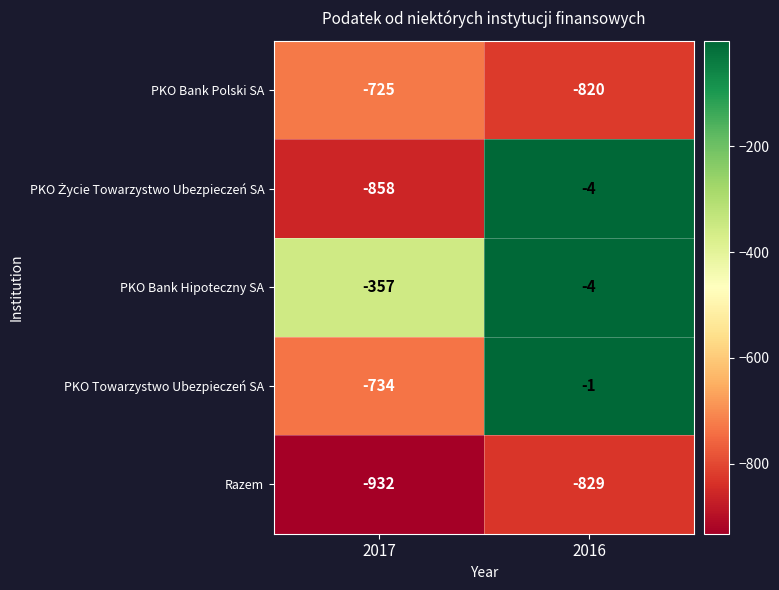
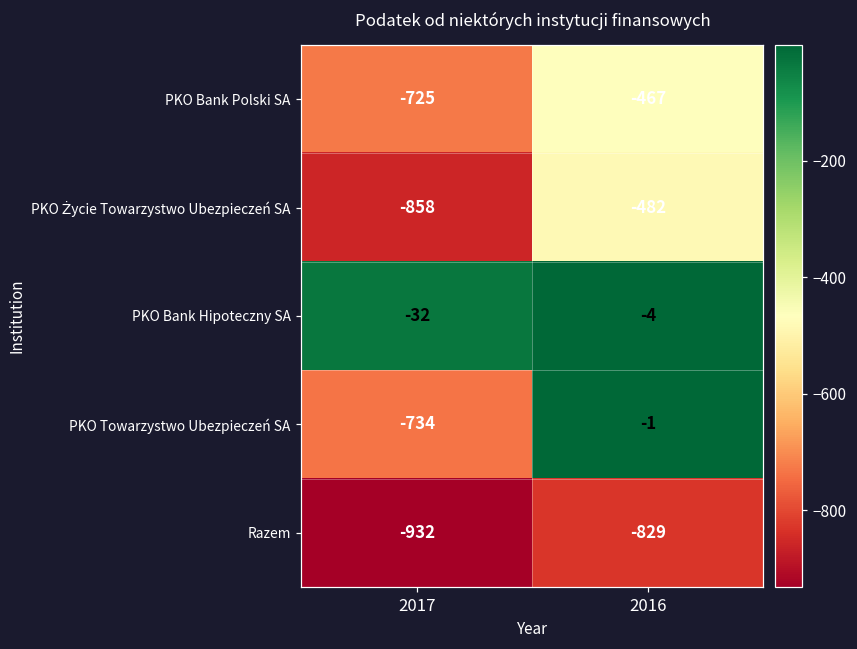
PKO Bank Polski SA, 2016: -820 -> -467
PKO Życie Towarzystwo Ubezpieczeń SA, 2016: -4 -> -482
PKO Bank Hipoteczny SA, 2017: -357 -> -32
